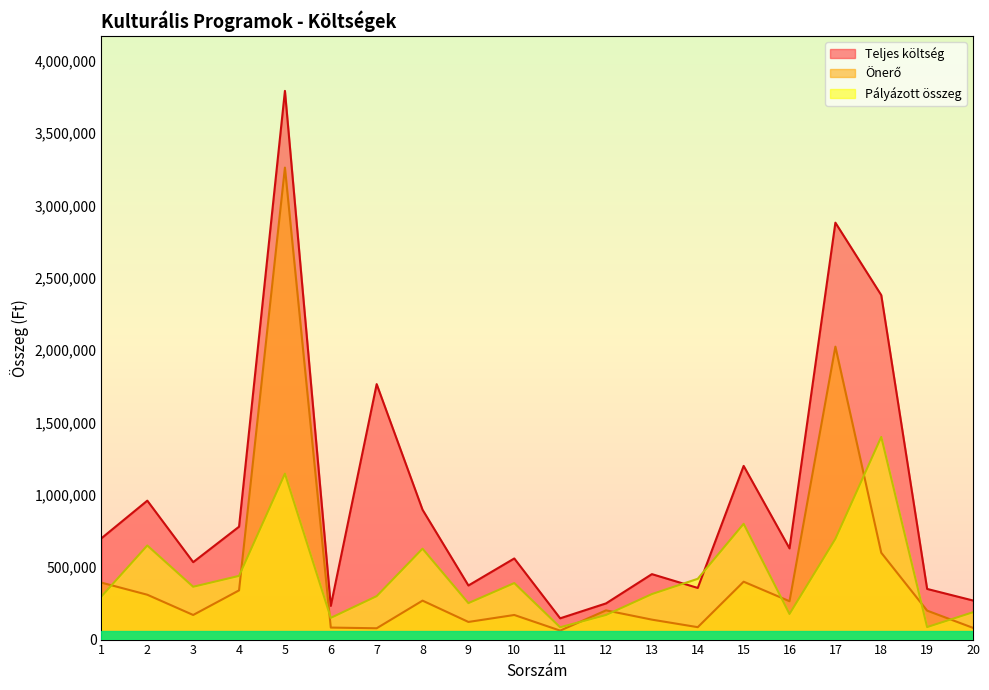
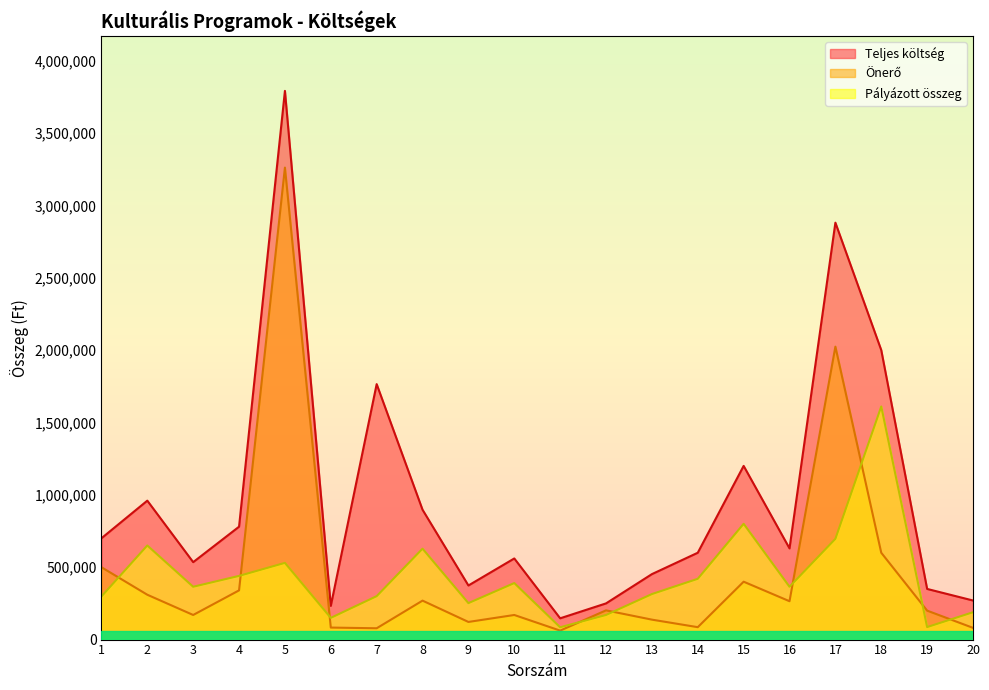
Önerő, 1: 390,000 -> 500,000
Pályázott összeg, 5: 1,150,000 -> 530,000
Teljes költség, 14: 360,000 -> 600,000
Pályázott összeg, 16: 180,000 -> 370,000
Teljes költség, 18: 2,380,000 -> 2,000,000
Pályázott összeg, 18: 1,400,000 -> 1,610,000
